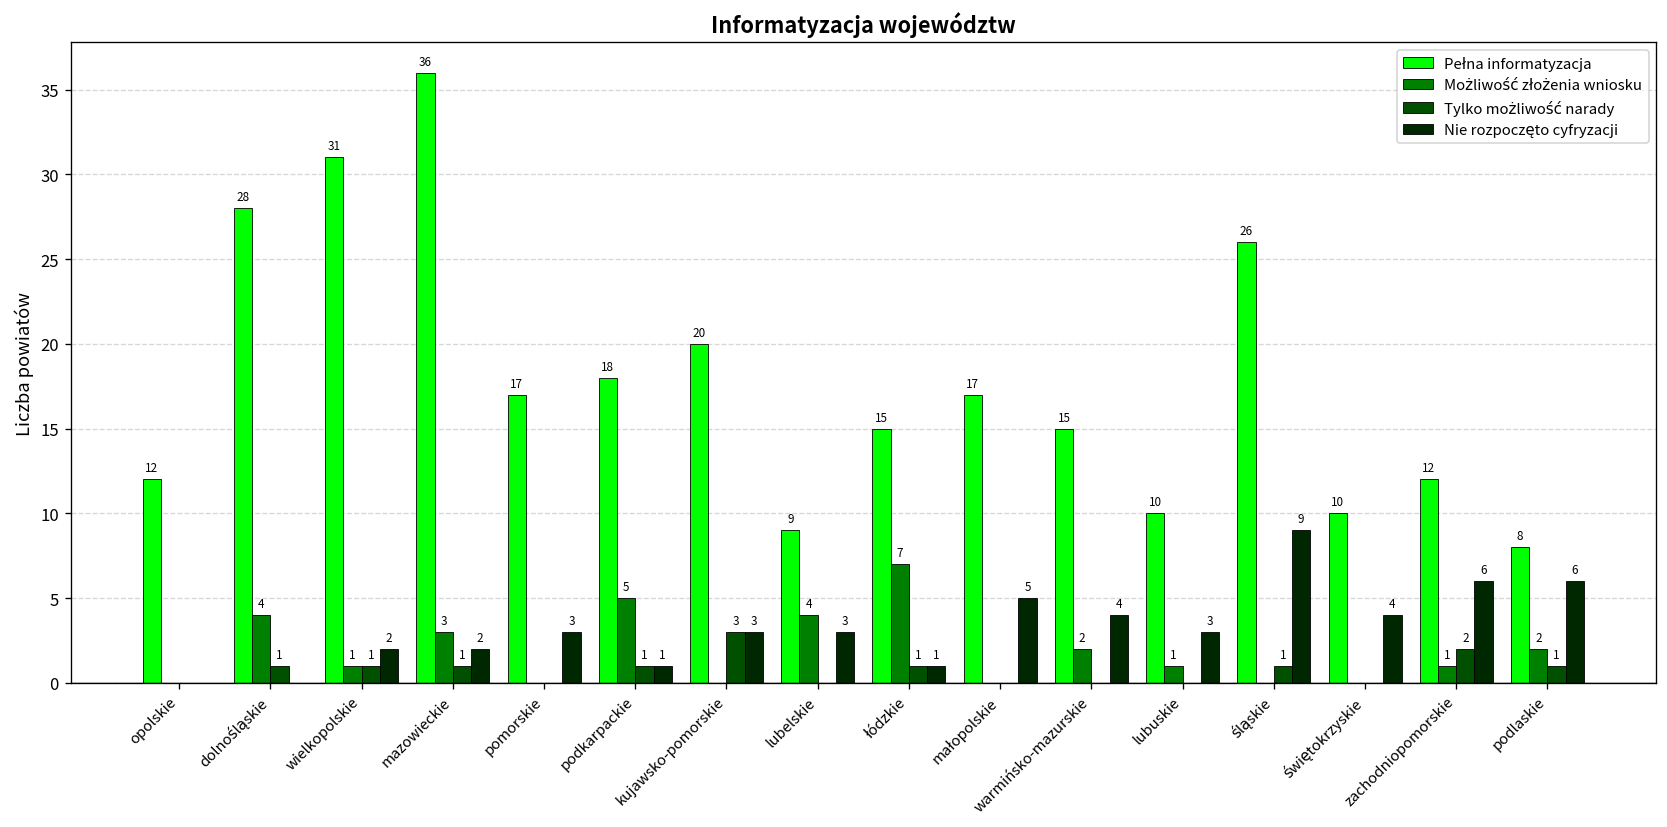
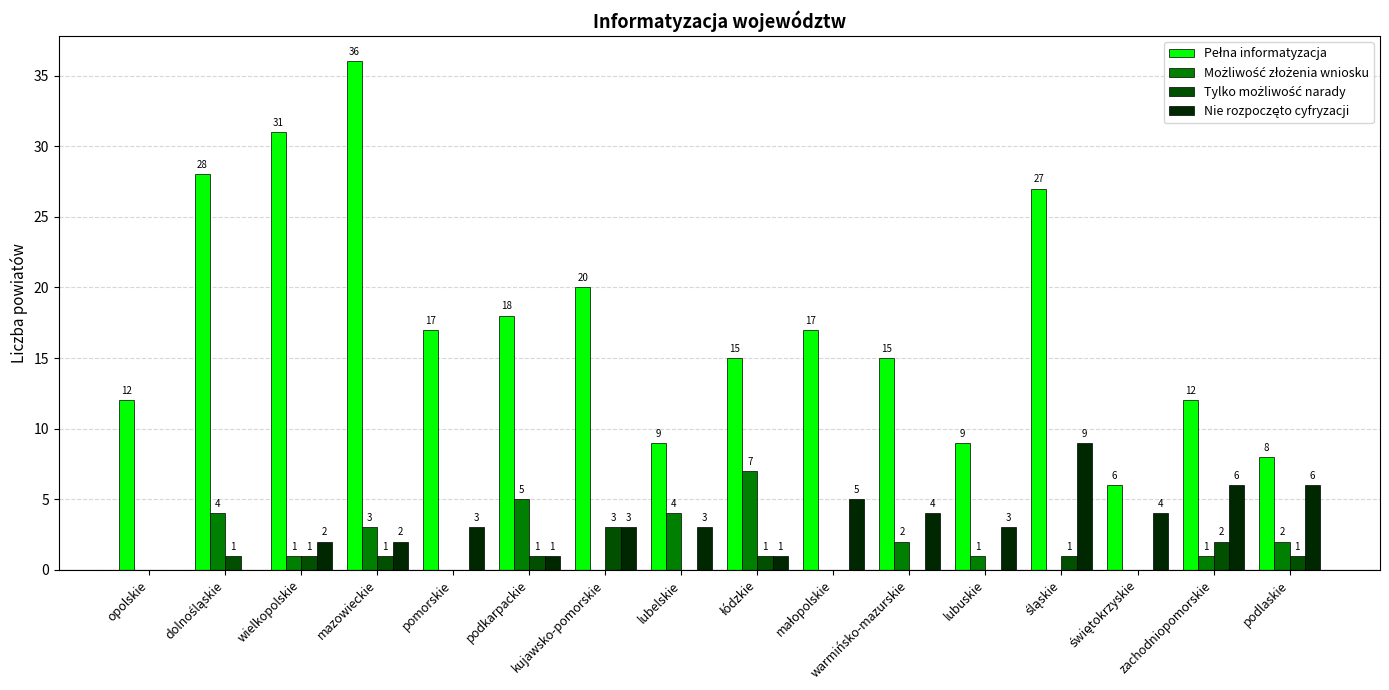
Pełna informatyzacja, lubuskie: 10 -> 9
Pełna informatyzacja, śląskie: 26 -> 27
Pełna informatyzacja, świętokrzyskie: 10 -> 6
